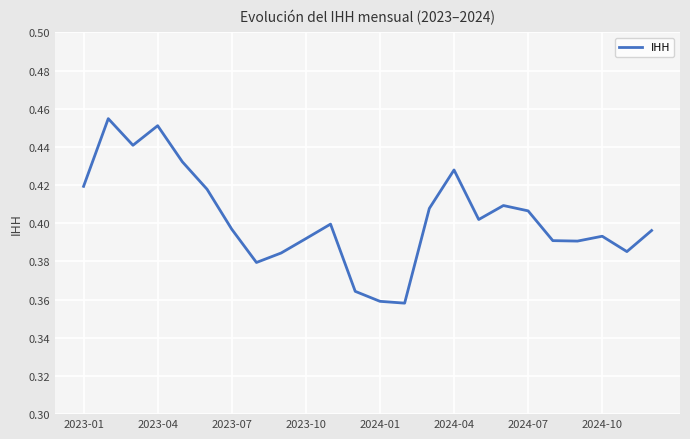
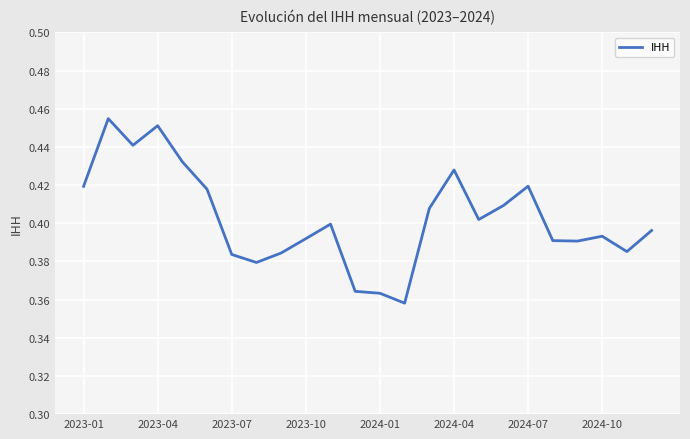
2023-07: 0.397 -> 0.384
2024-01: 0.359 -> 0.363
2024-07: 0.407 -> 0.419
